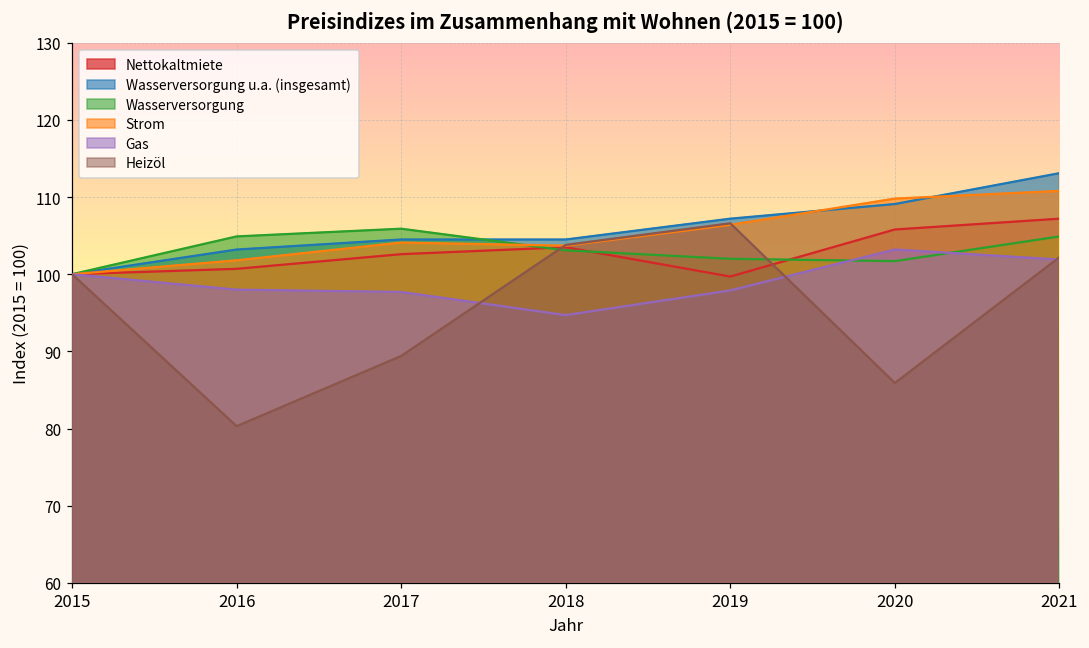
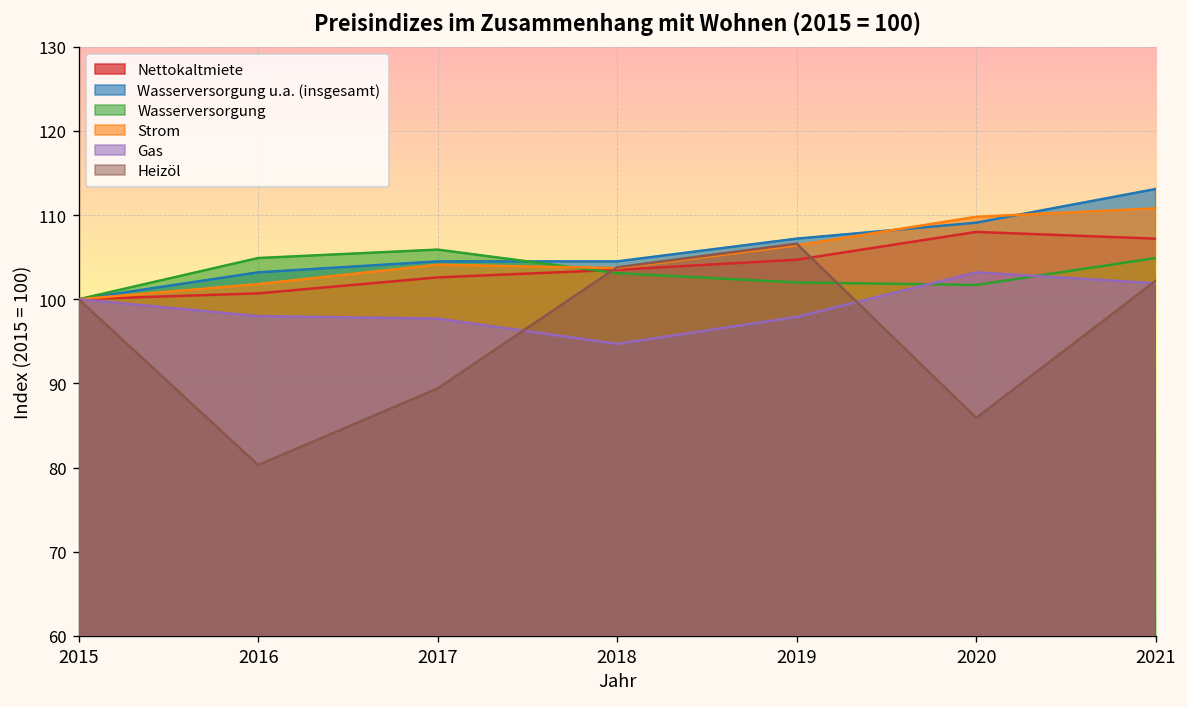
Nettokaltmiete, 2019: 100 -> 105
Nettokaltmiete, 2020: 106 -> 108
